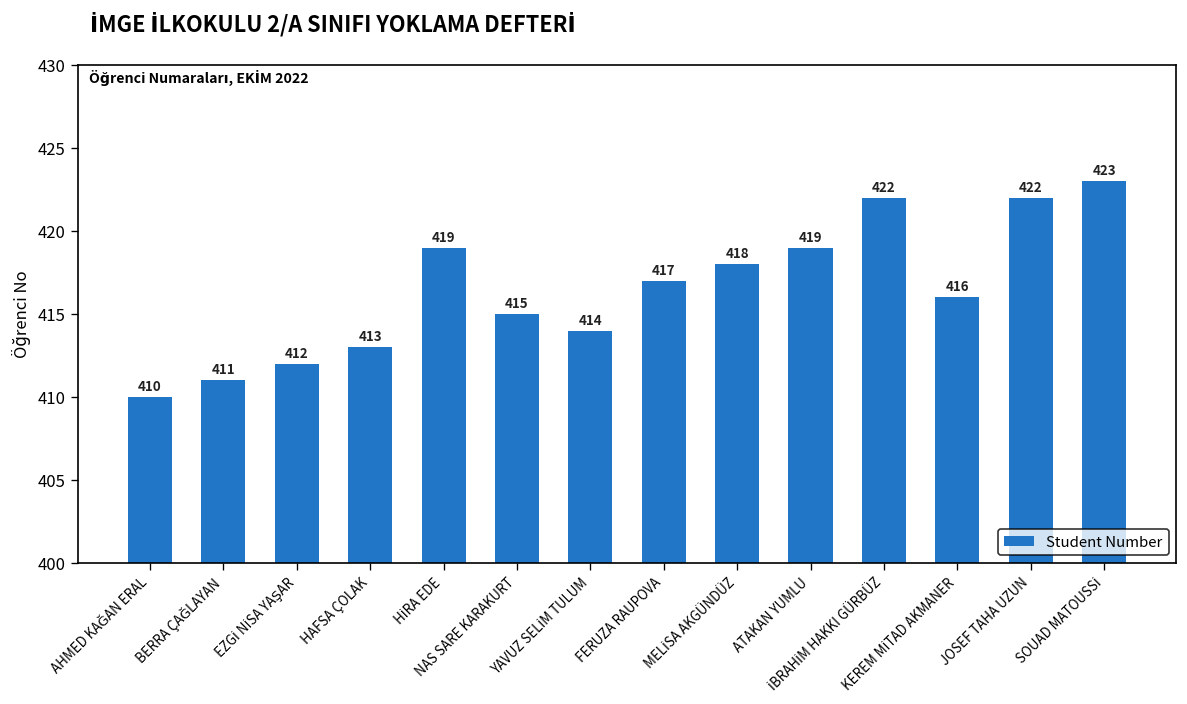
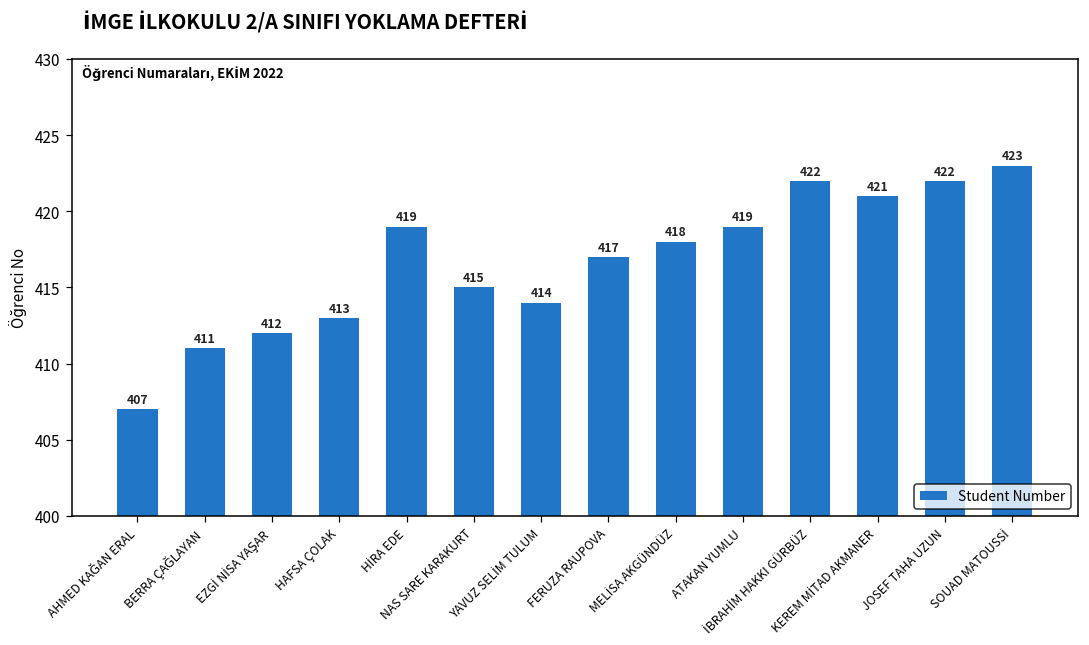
AHMED KAĞAN ERAL: 410 -> 407
KEREM MİTAD AKMANER: 416 -> 421
